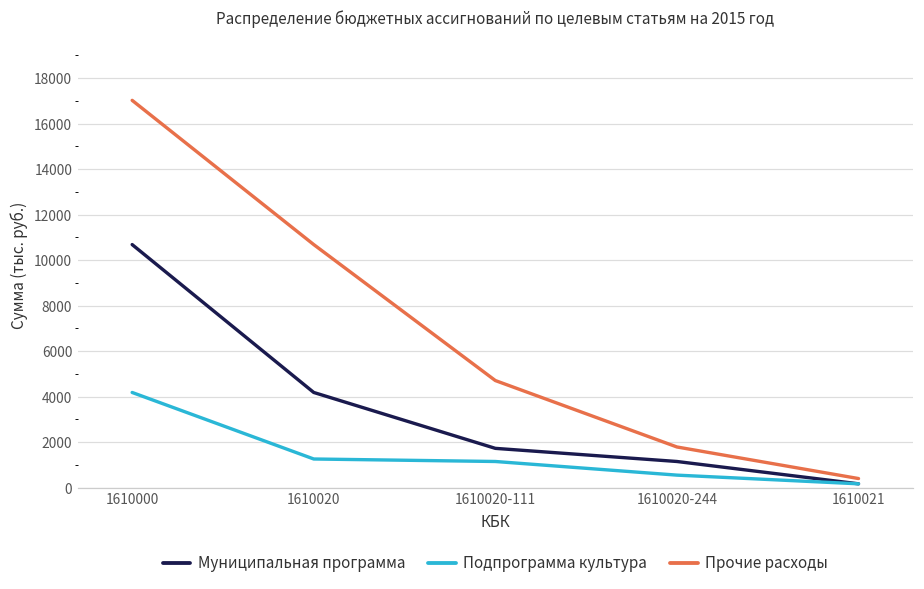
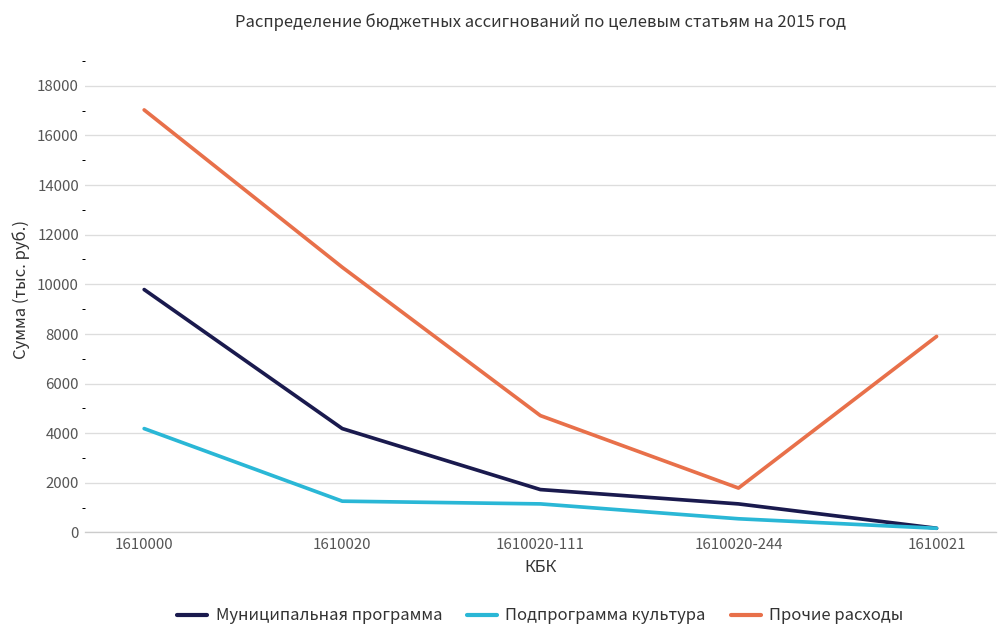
Муниципальная программа, 1610000: 10700 -> 9800
Прочие расходы, 1610021: 400 -> 7900
